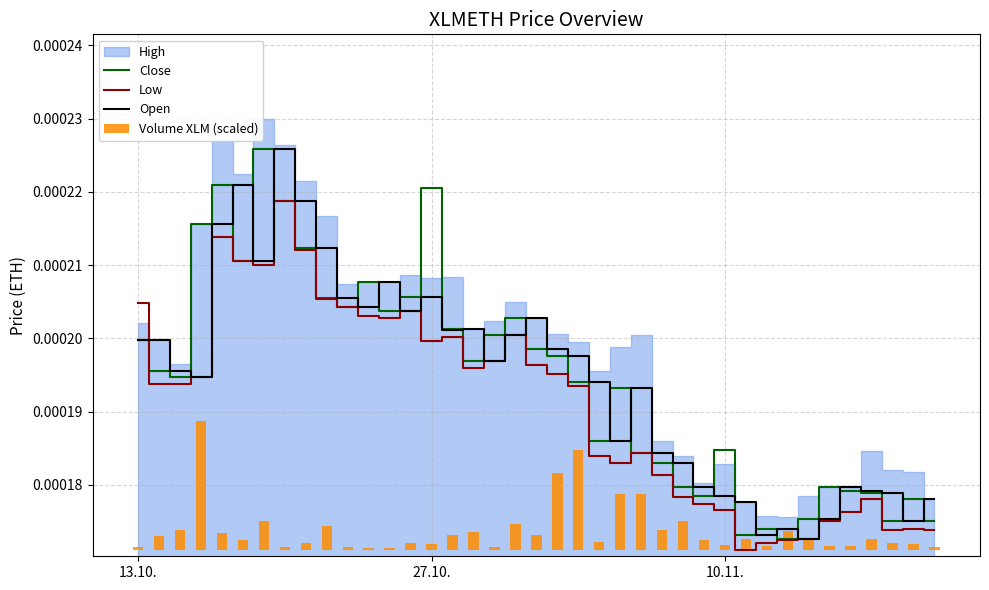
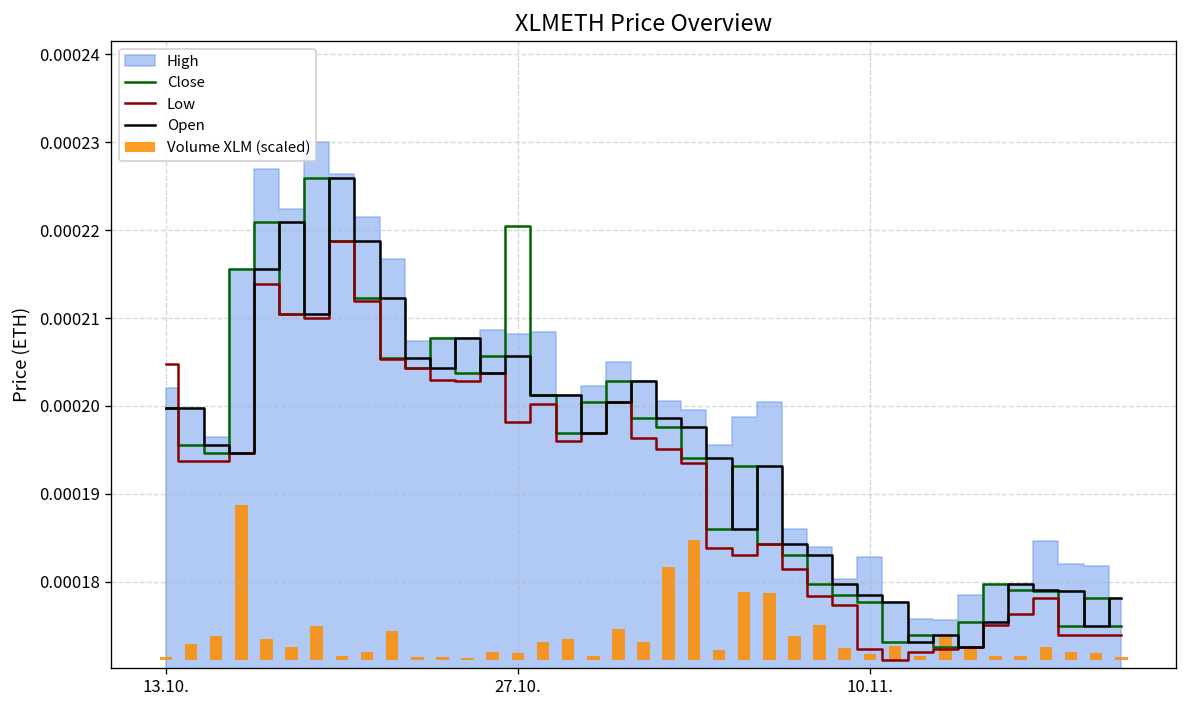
Low, 27.10.: 0.000200 -> 0.000198
Close, 10.11.: 0.000185 -> 0.000178
Low, 10.11.: 0.000177 -> 0.000172
